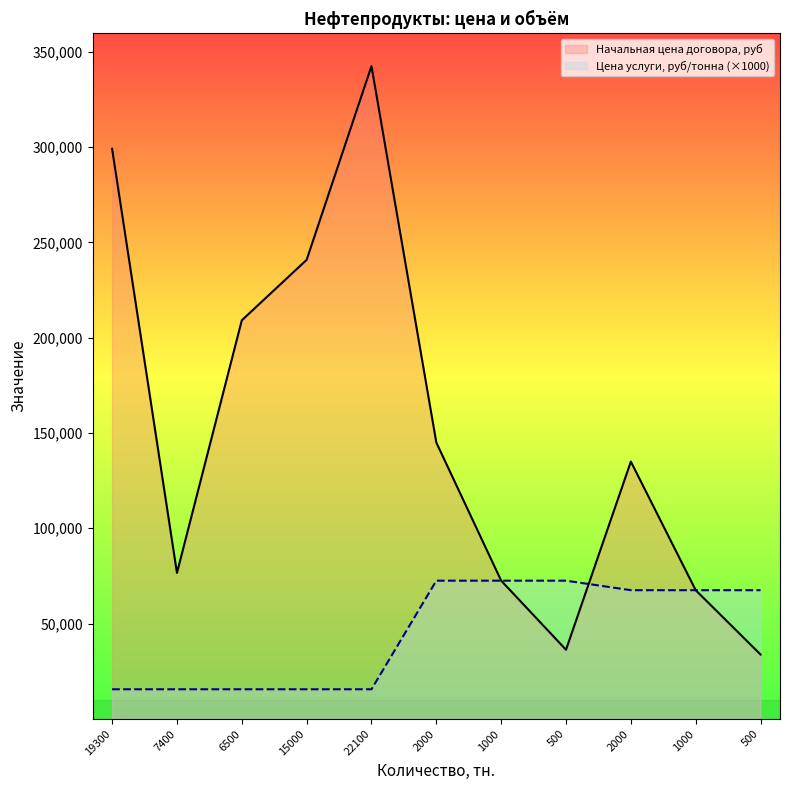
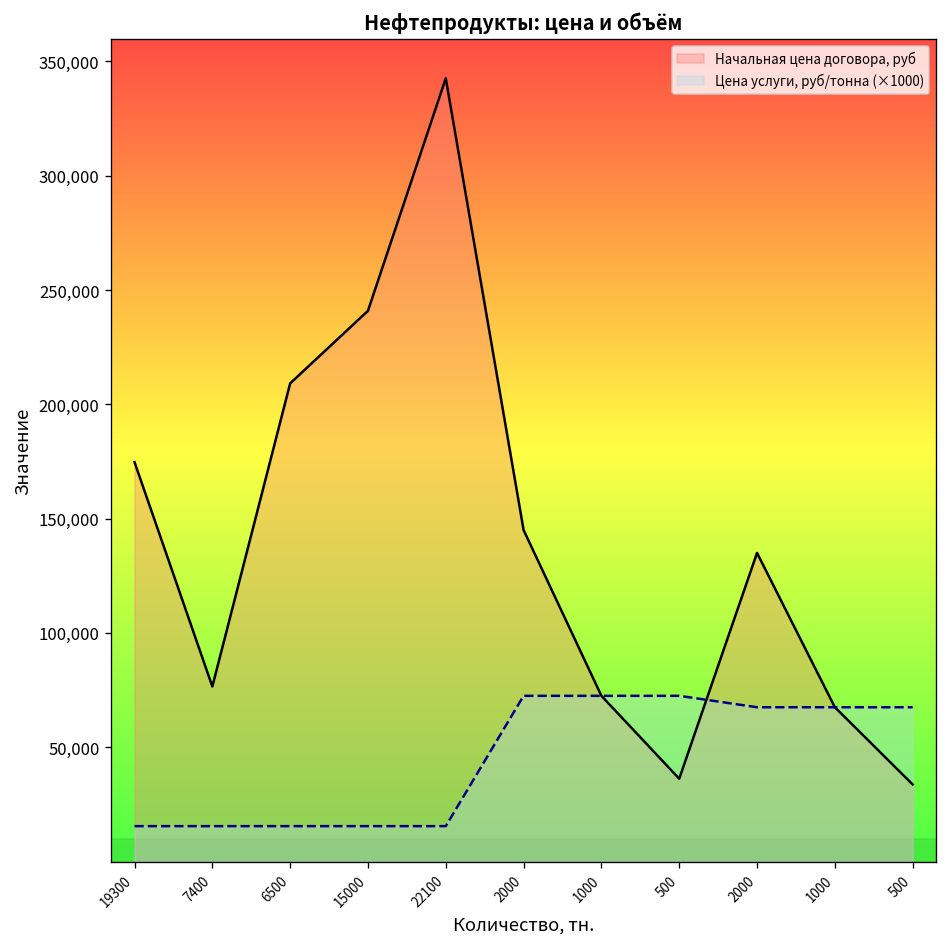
Начальная цена договора, руб, 19300: 299,000 -> 175,000
